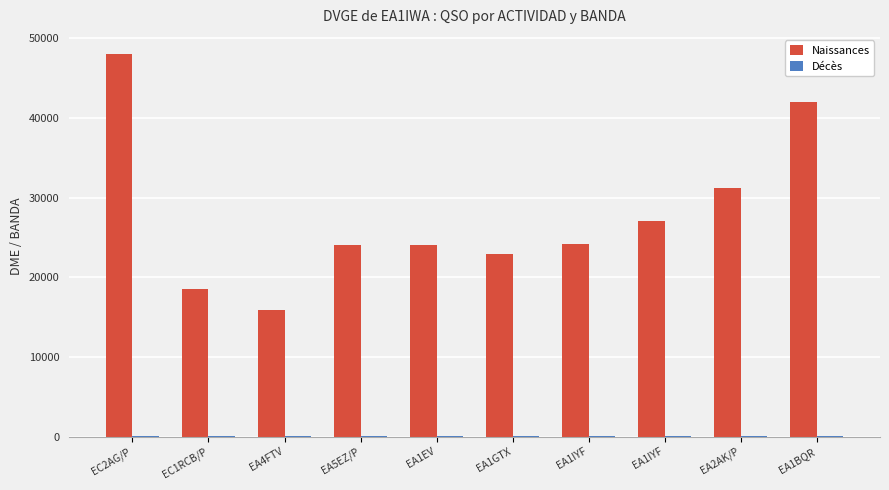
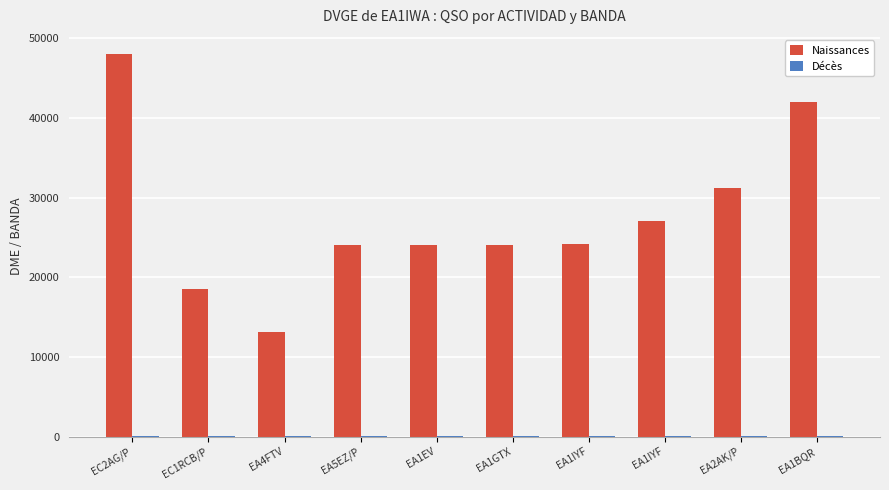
Naissances, EA4FTV: 16000 -> 13000
Naissances, EA1GTX: 23000 -> 24000
